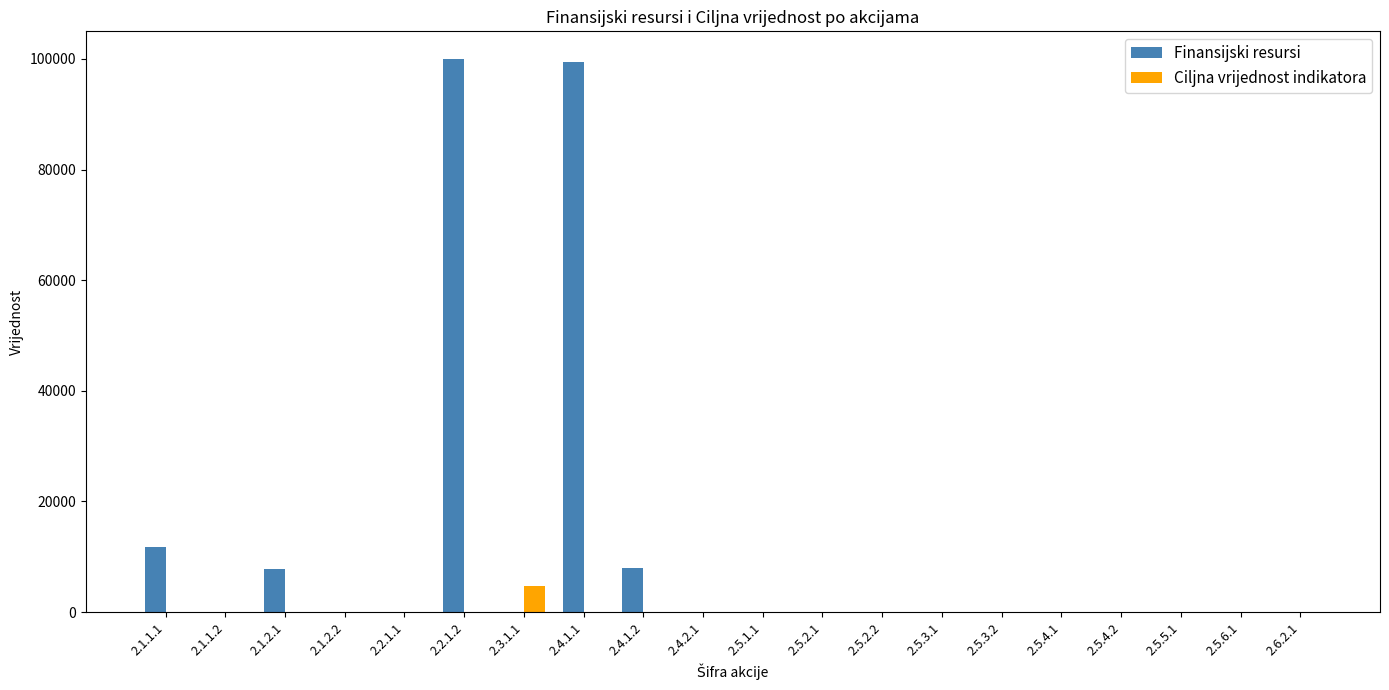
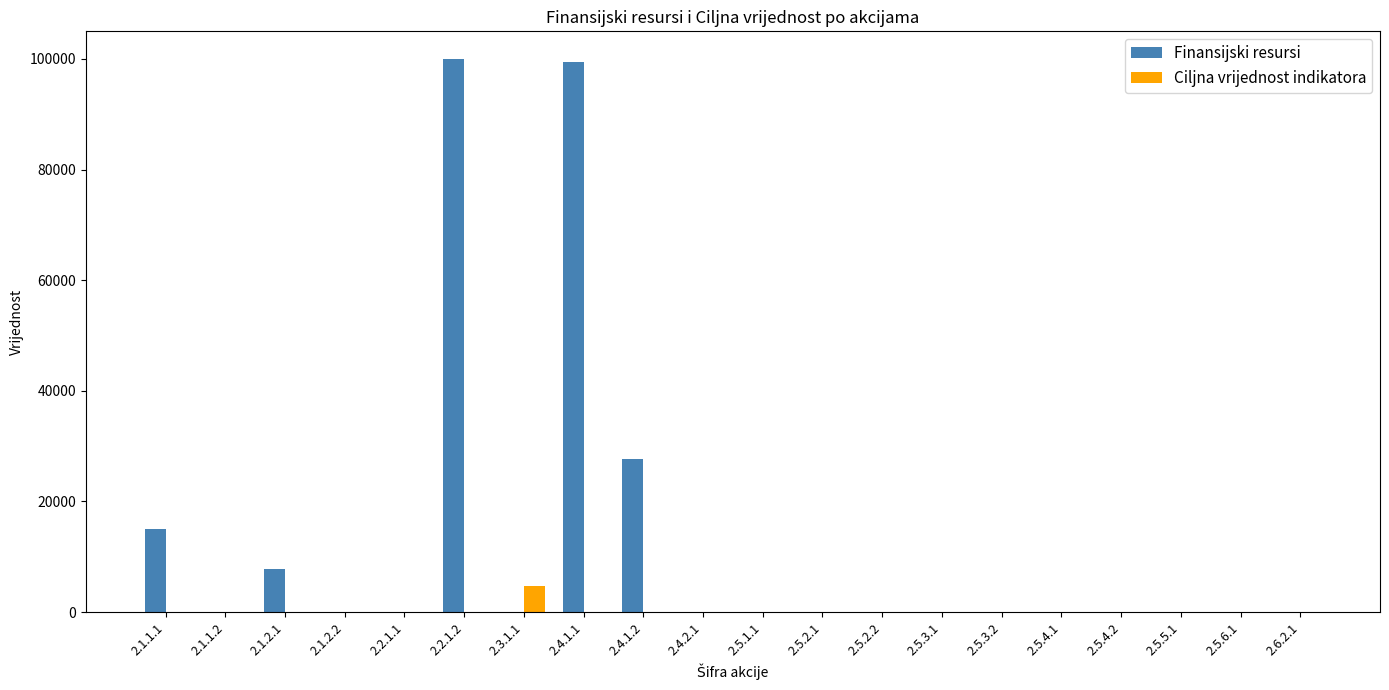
Finansijski resursi, 2.1.1.1: 12000 -> 15000
Finansijski resursi, 2.4.1.2: 8000 -> 28000
